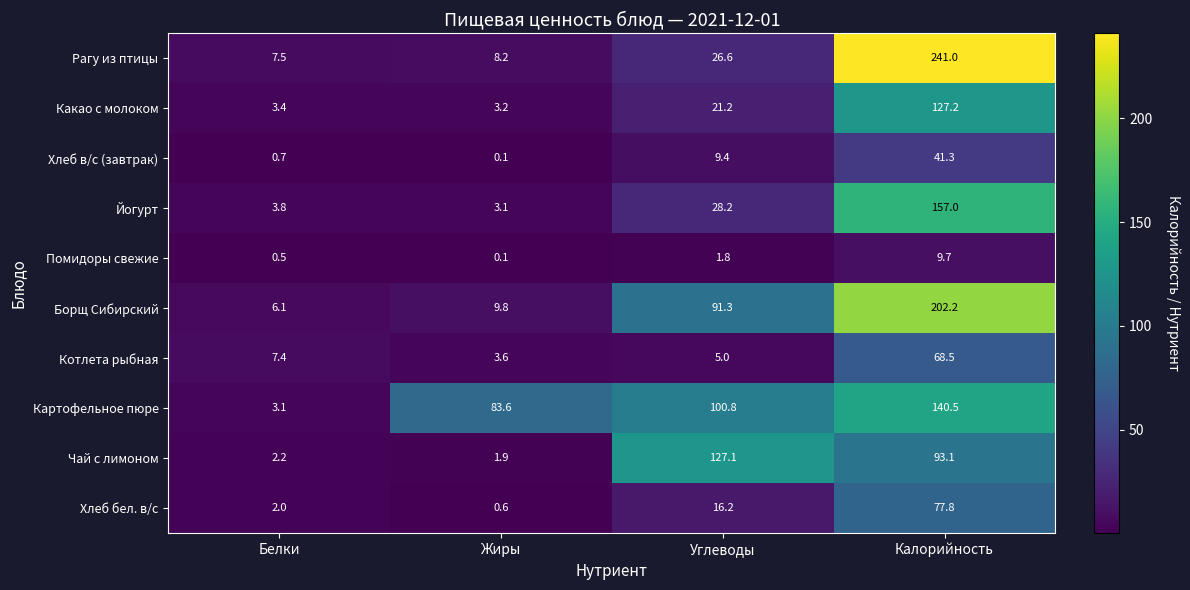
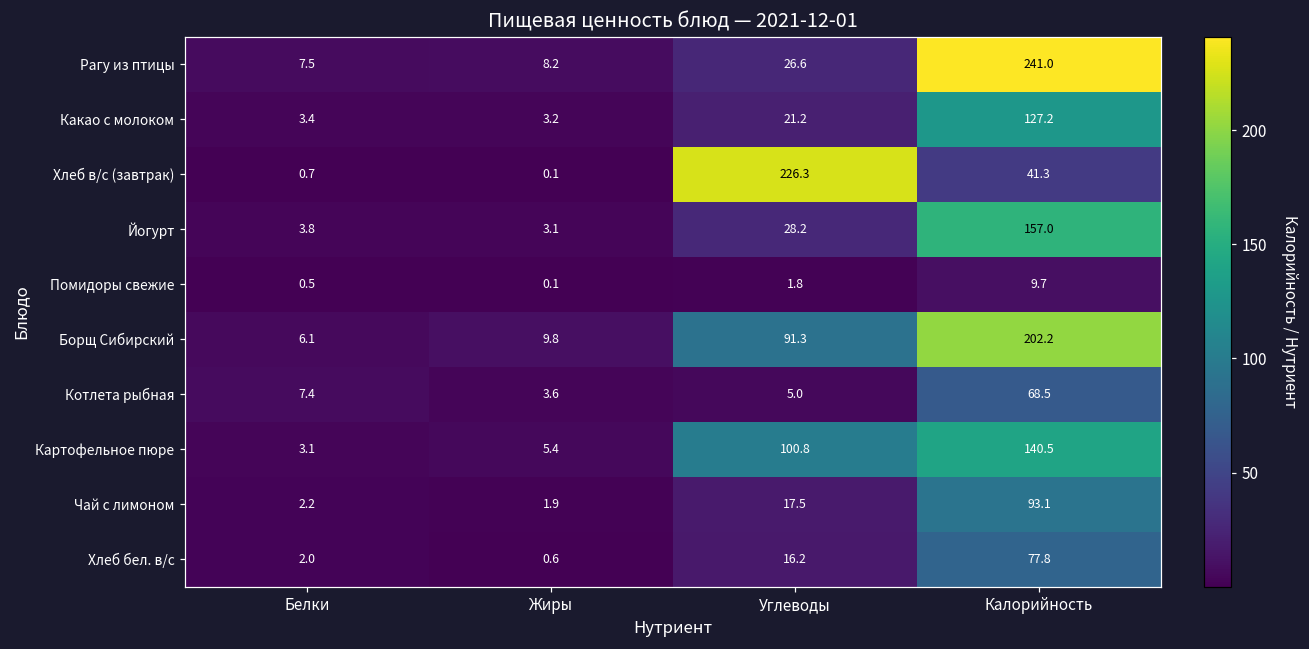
Хлеб в/с (завтрак), Углеводы: 9.4 -> 226.3
Картофельное пюре, Жиры: 83.6 -> 5.4
Чай с лимоном, Углеводы: 127.1 -> 17.5
